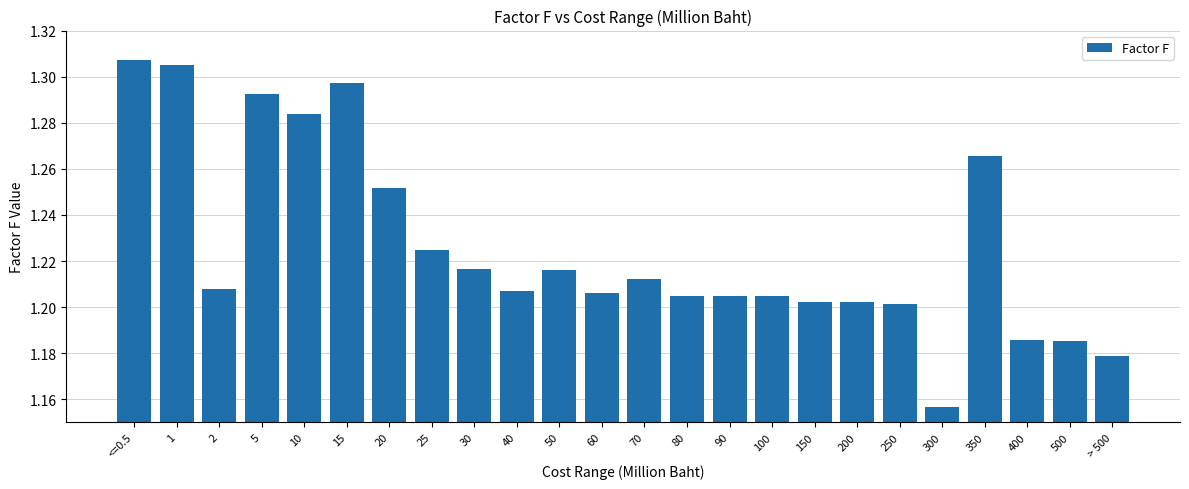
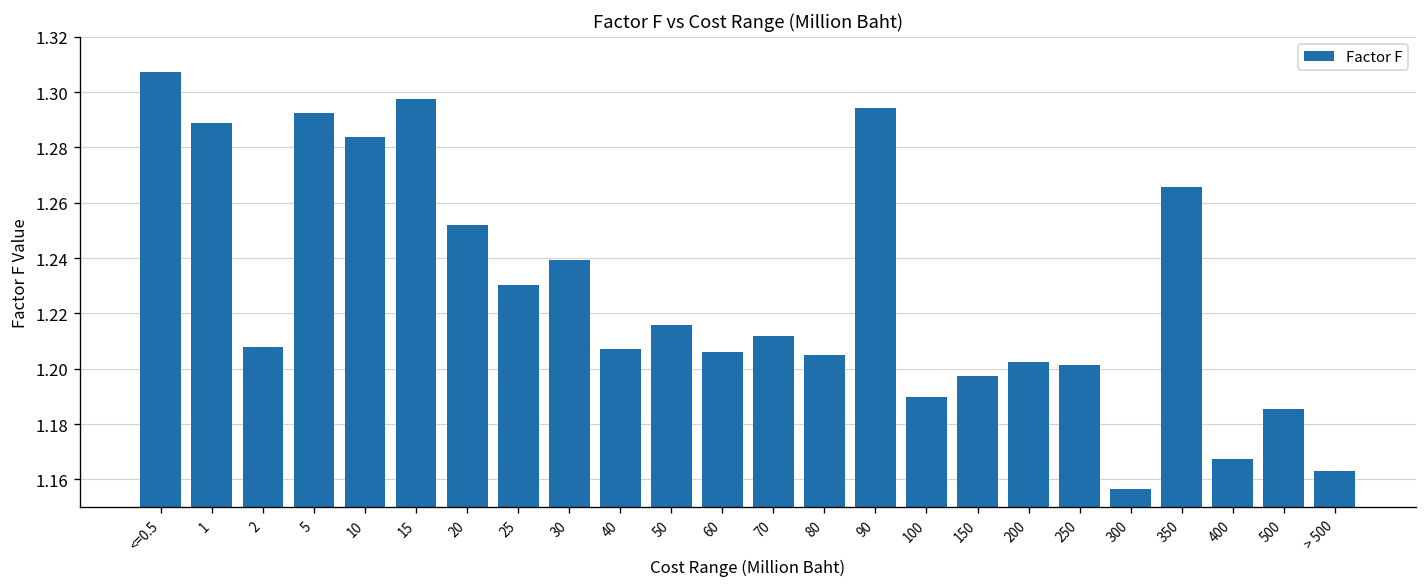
1: 1.305 -> 1.289
25: 1.225 -> 1.230
30: 1.216 -> 1.240
90: 1.205 -> 1.294
100: 1.205 -> 1.190
150: 1.202 -> 1.197
400: 1.186 -> 1.167
> 500: 1.179 -> 1.163
